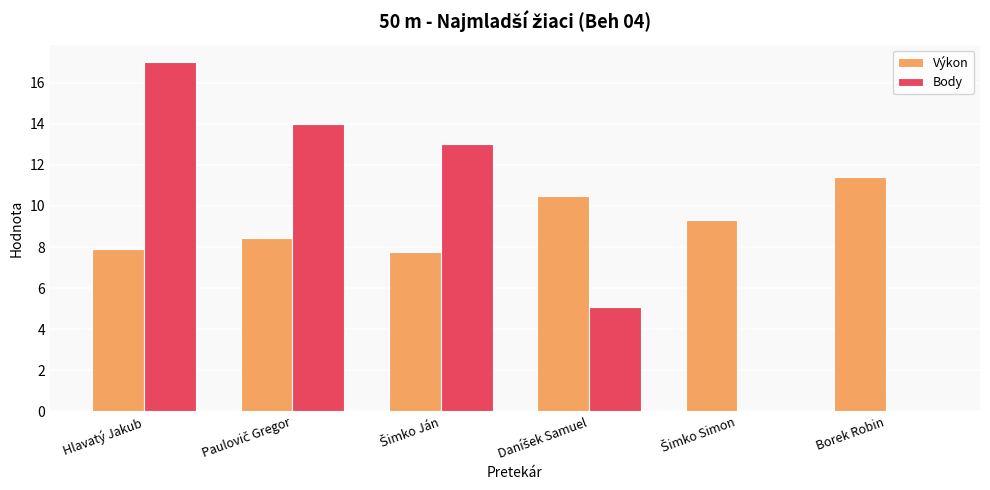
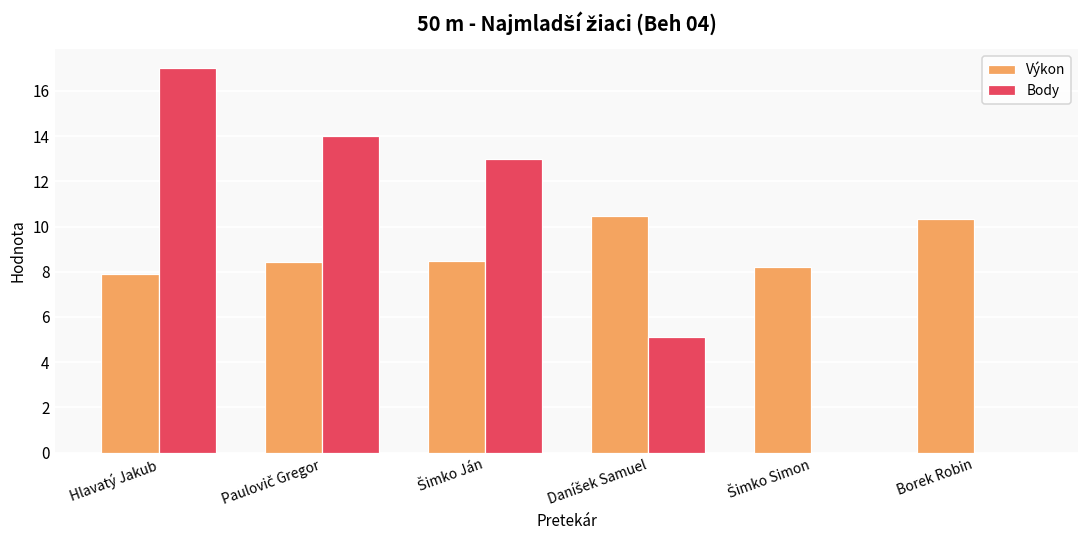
Výkon, Šimko Ján: 7.8 -> 8.5
Výkon, Šimko Simon: 9.3 -> 8.2
Výkon, Borek Robin: 11.4 -> 10.3
